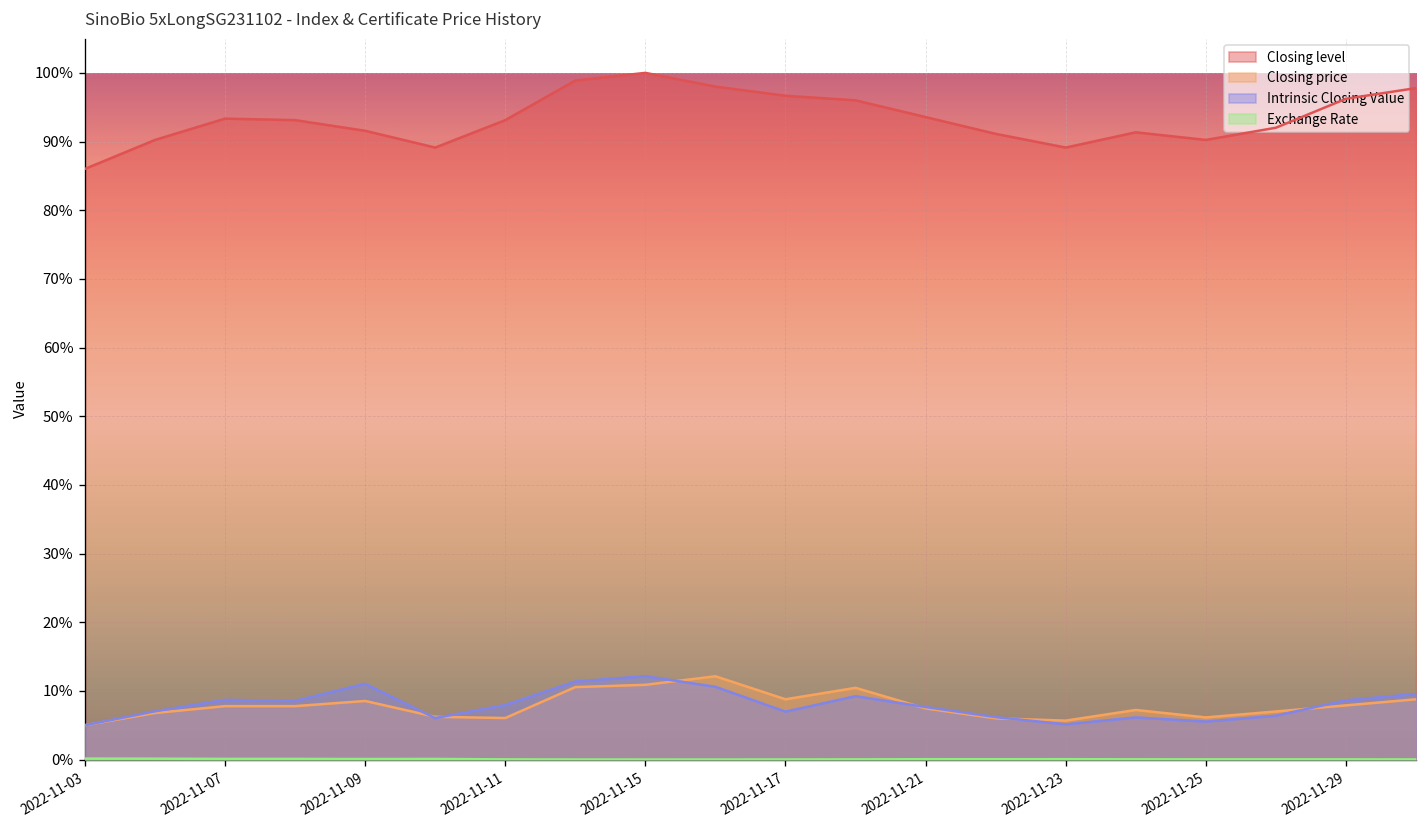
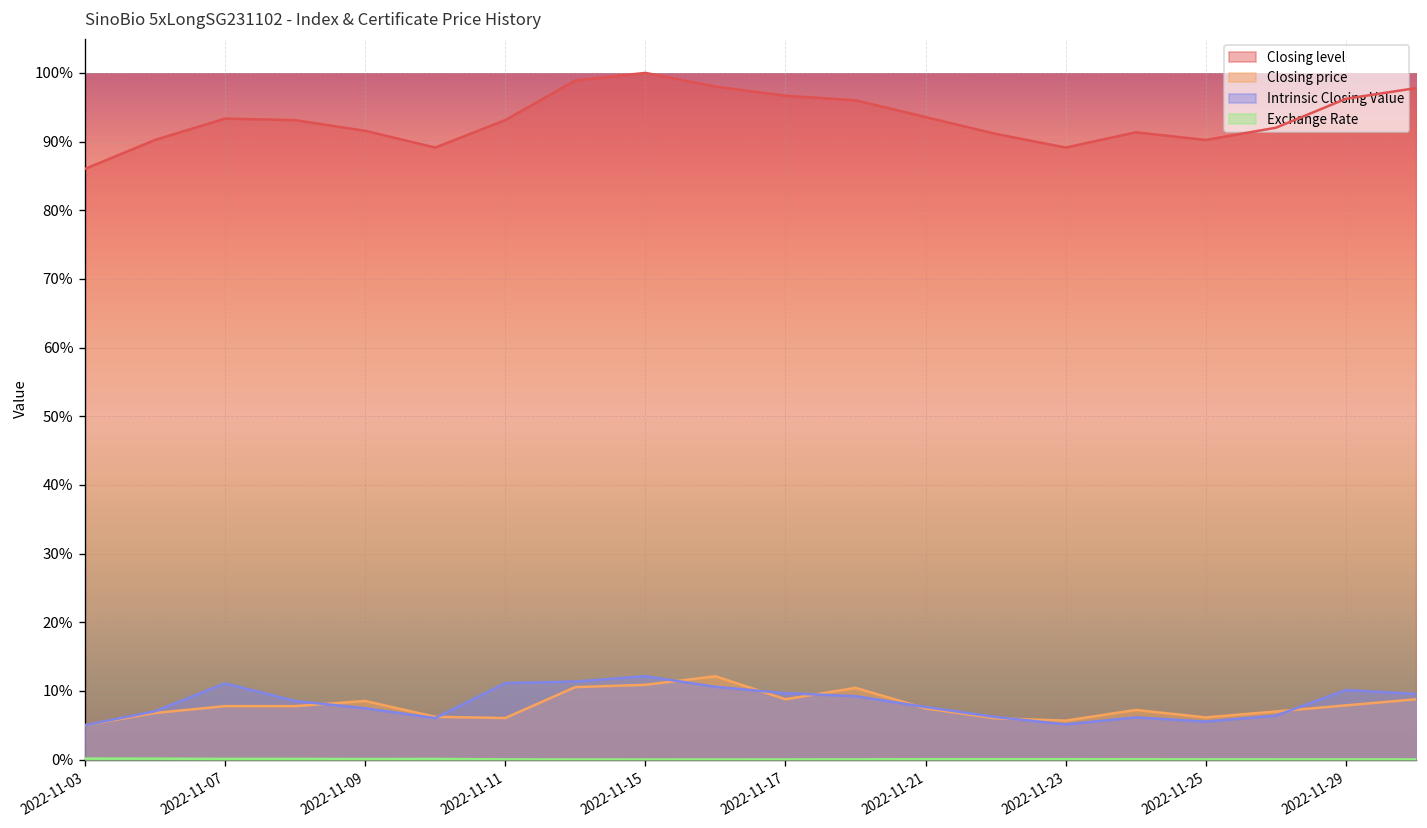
Intrinsic Closing Value, 2022-11-07: 9% -> 11%
Intrinsic Closing Value, 2022-11-09: 11% -> 7%
Intrinsic Closing Value, 2022-11-11: 8% -> 11%
Intrinsic Closing Value, 2022-11-17: 7% -> 10%
Intrinsic Closing Value, 2022-11-29: 9% -> 10%
